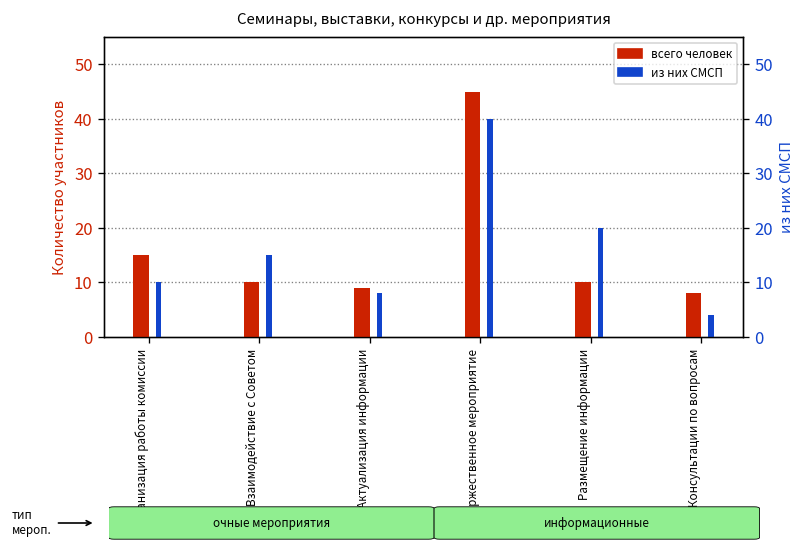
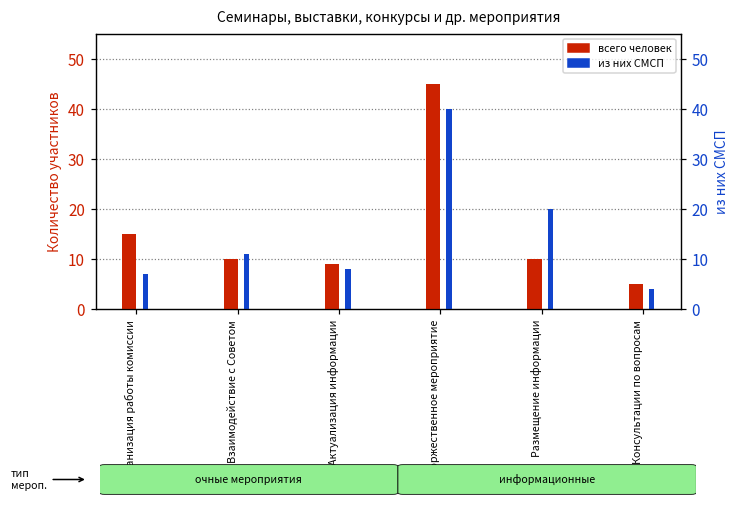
из них СМСП, Организация работы комиссии: 10 -> 7
из них СМСП, Взаимодействие с Советом: 15 -> 11
всего человек, Консультации по вопросам: 8 -> 5
